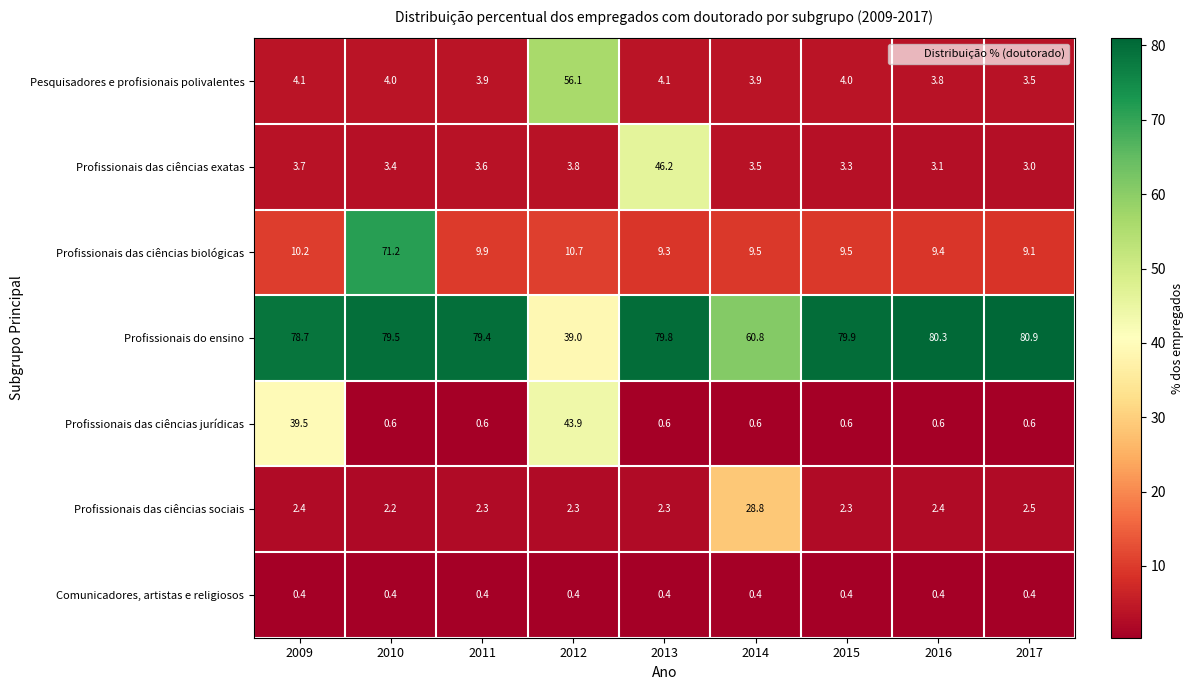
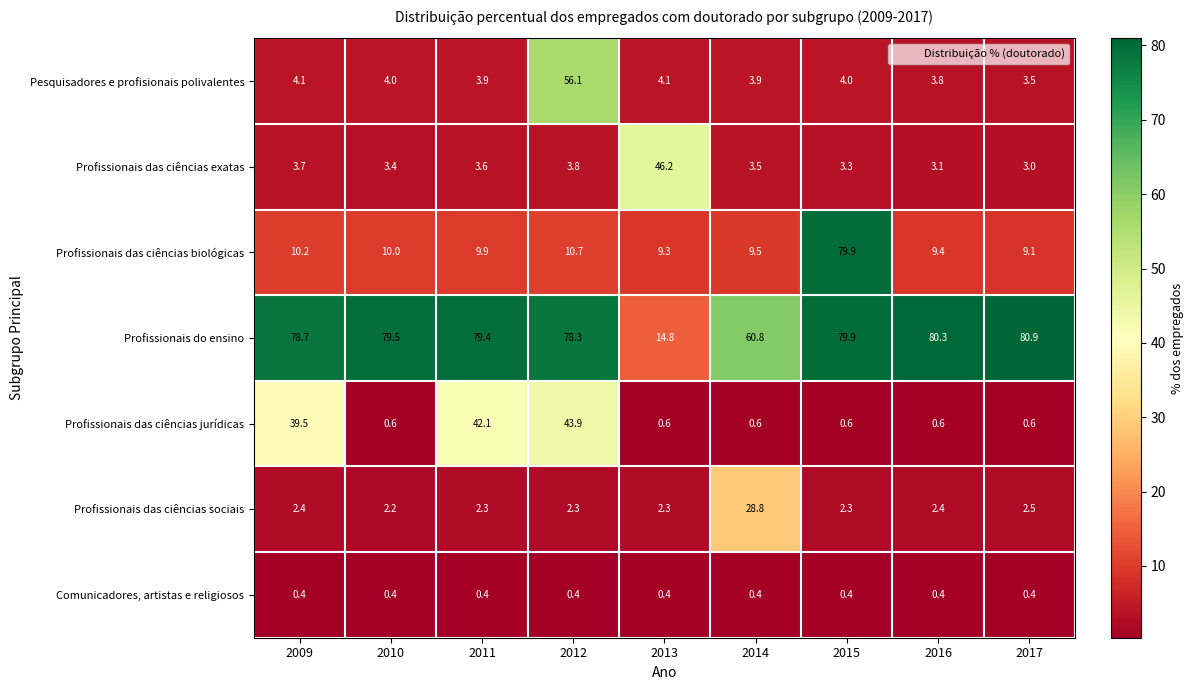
Profissionais das ciências biológicas, 2010: 71.2 -> 10.0
Profissionais das ciências biológicas, 2015: 9.5 -> 79.9
Profissionais do ensino, 2012: 39.0 -> 78.3
Profissionais do ensino, 2013: 79.8 -> 14.8
Profissionais das ciências jurídicas, 2011: 0.6 -> 42.1
